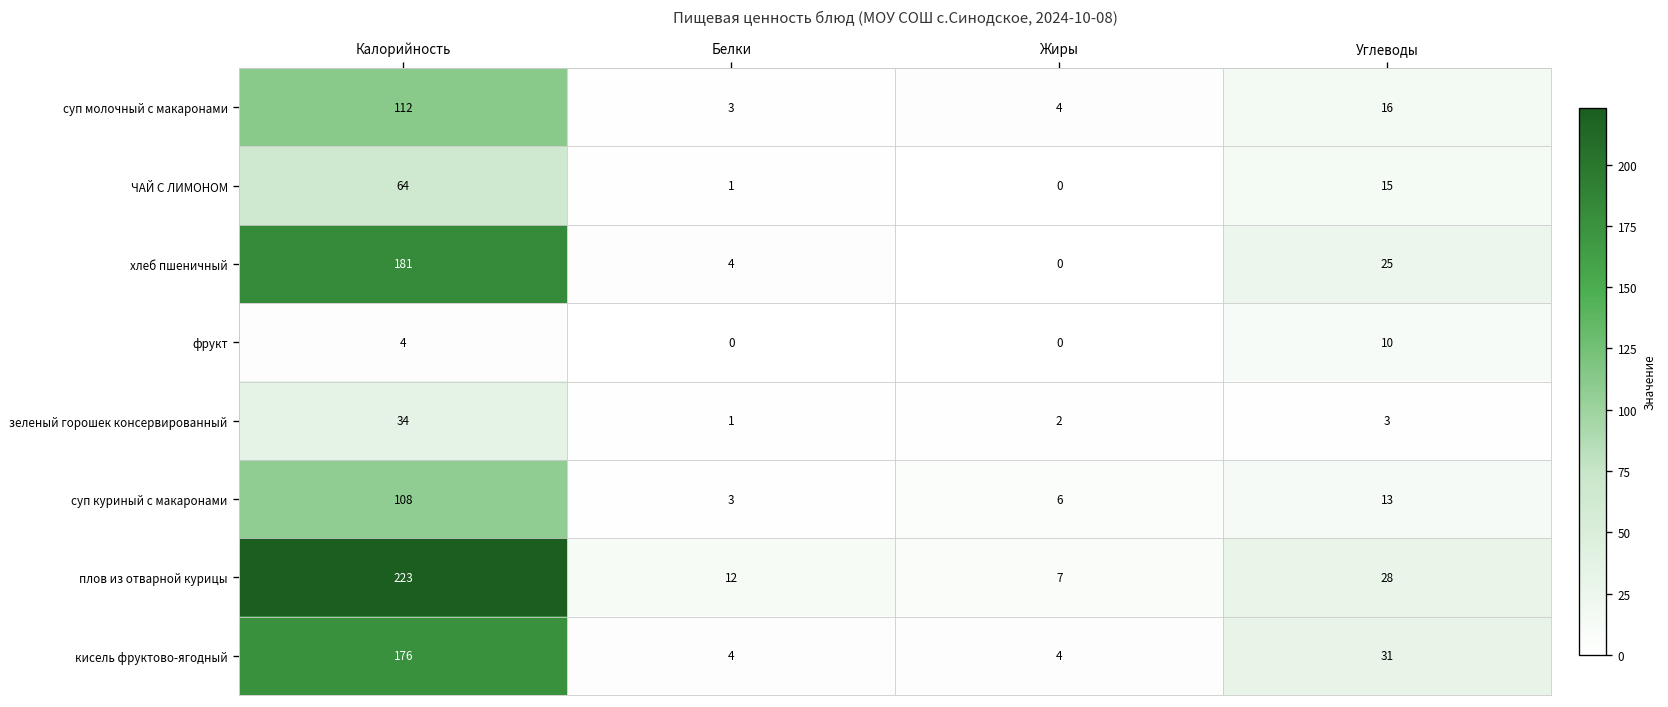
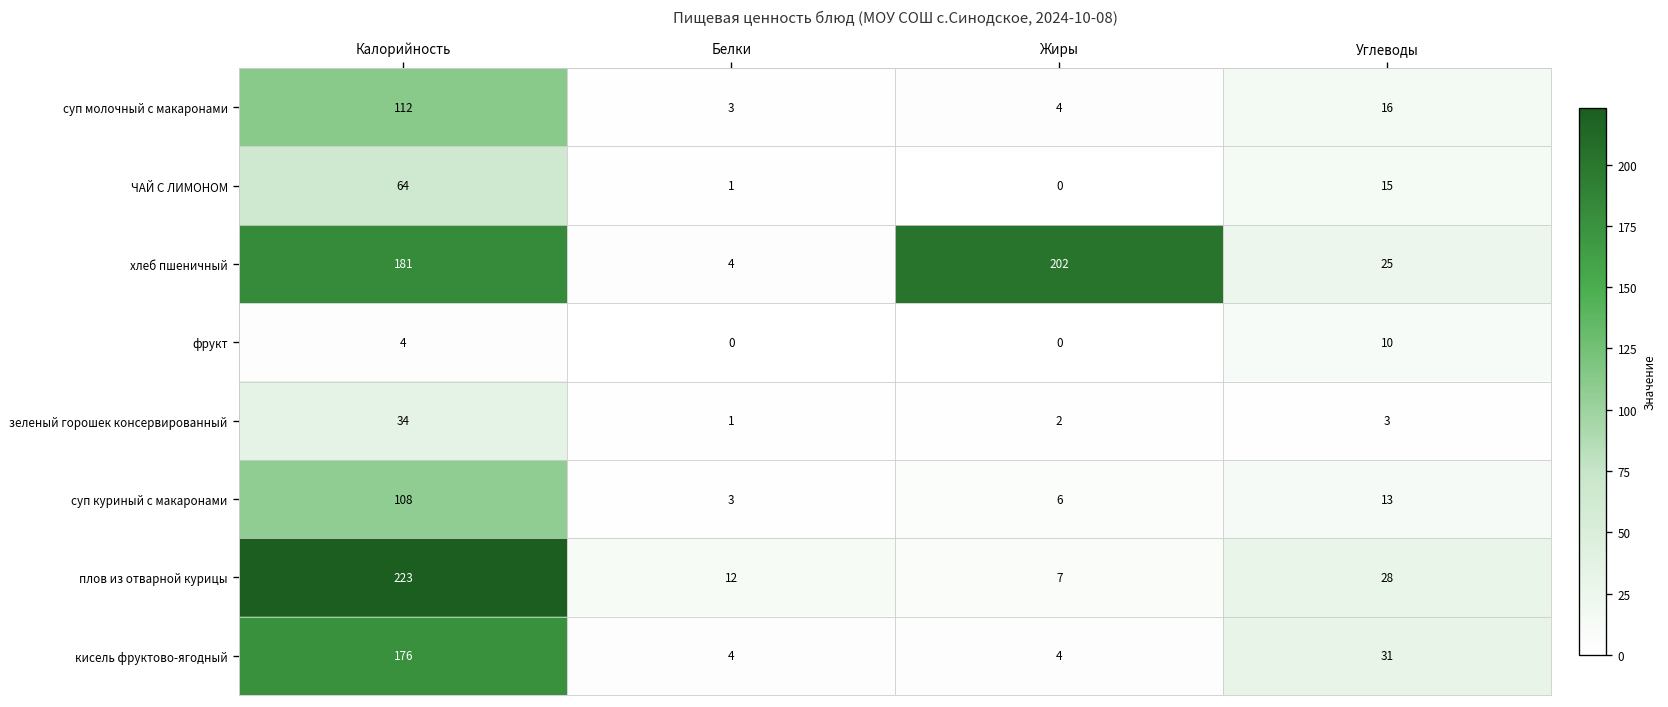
хлеб пшеничный, Жиры: 0 -> 202
